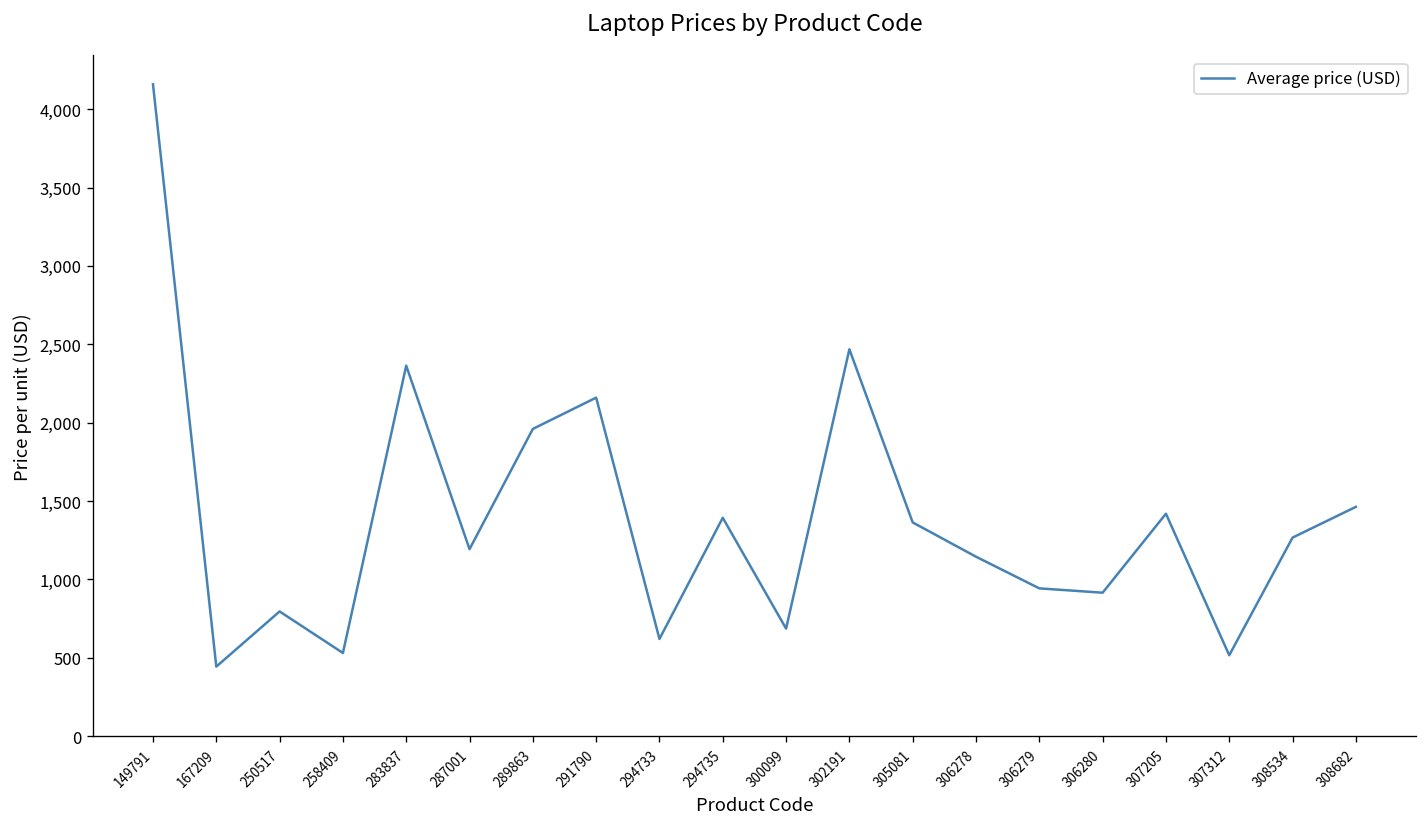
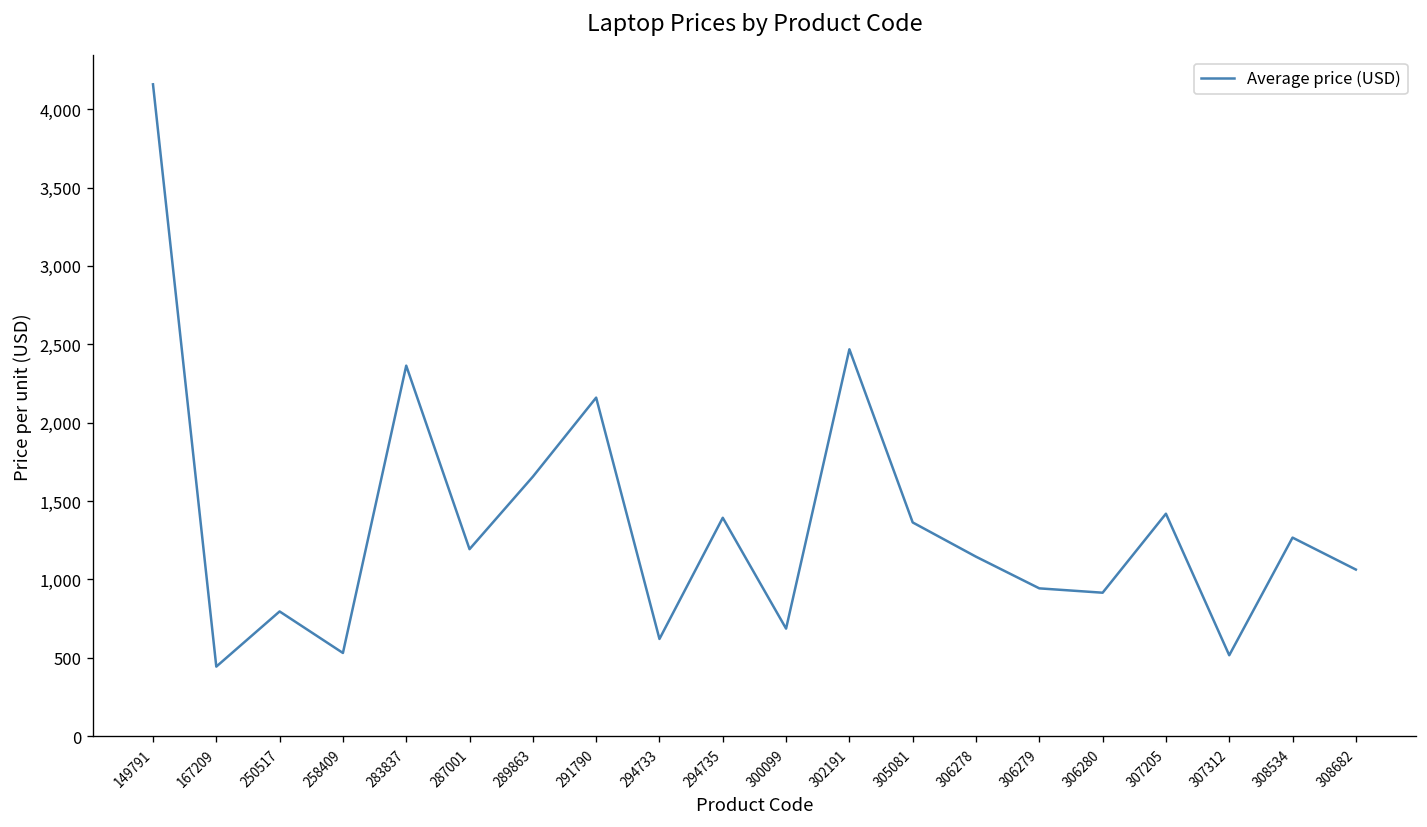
289863: 1,960 -> 1,660
308682: 1,460 -> 1,060
